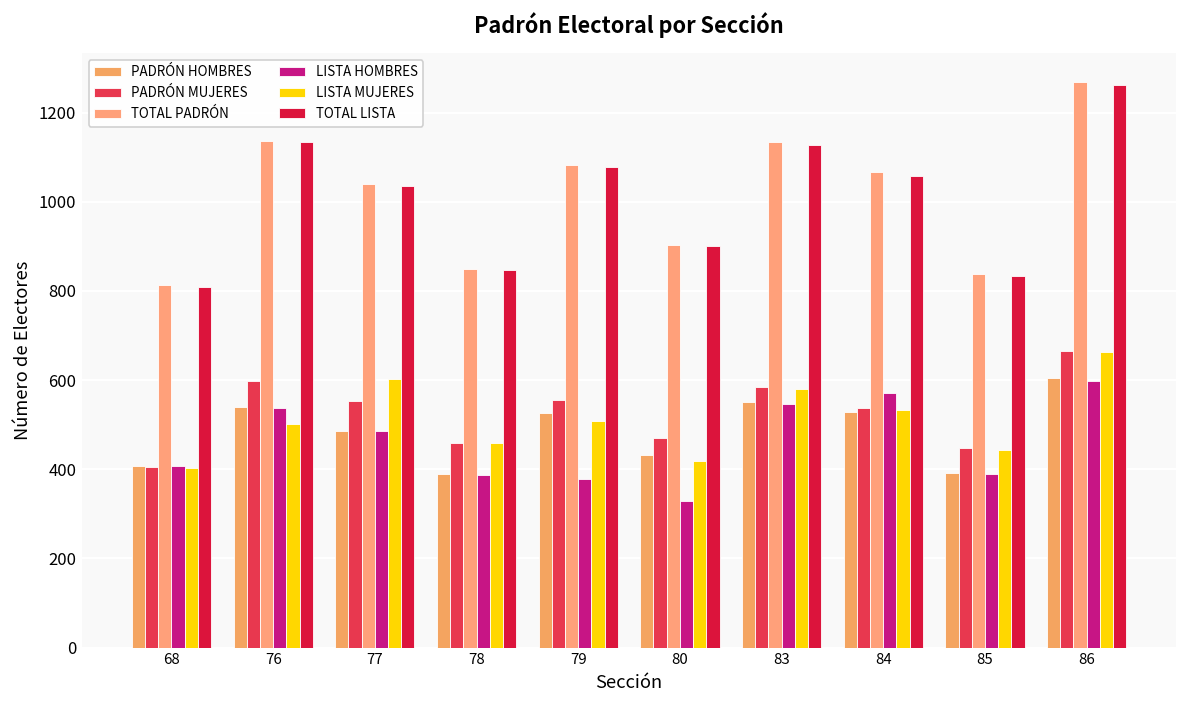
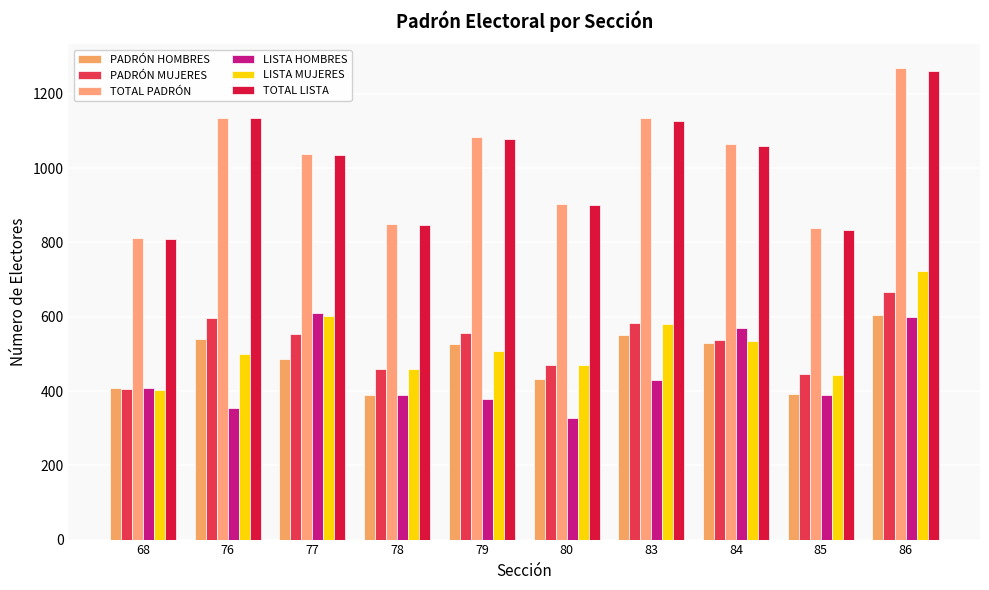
LISTA HOMBRES, 76: 540 -> 350
LISTA HOMBRES, 77: 490 -> 610
LISTA MUJERES, 80: 420 -> 470
LISTA HOMBRES, 83: 550 -> 430
LISTA MUJERES, 86: 660 -> 720
